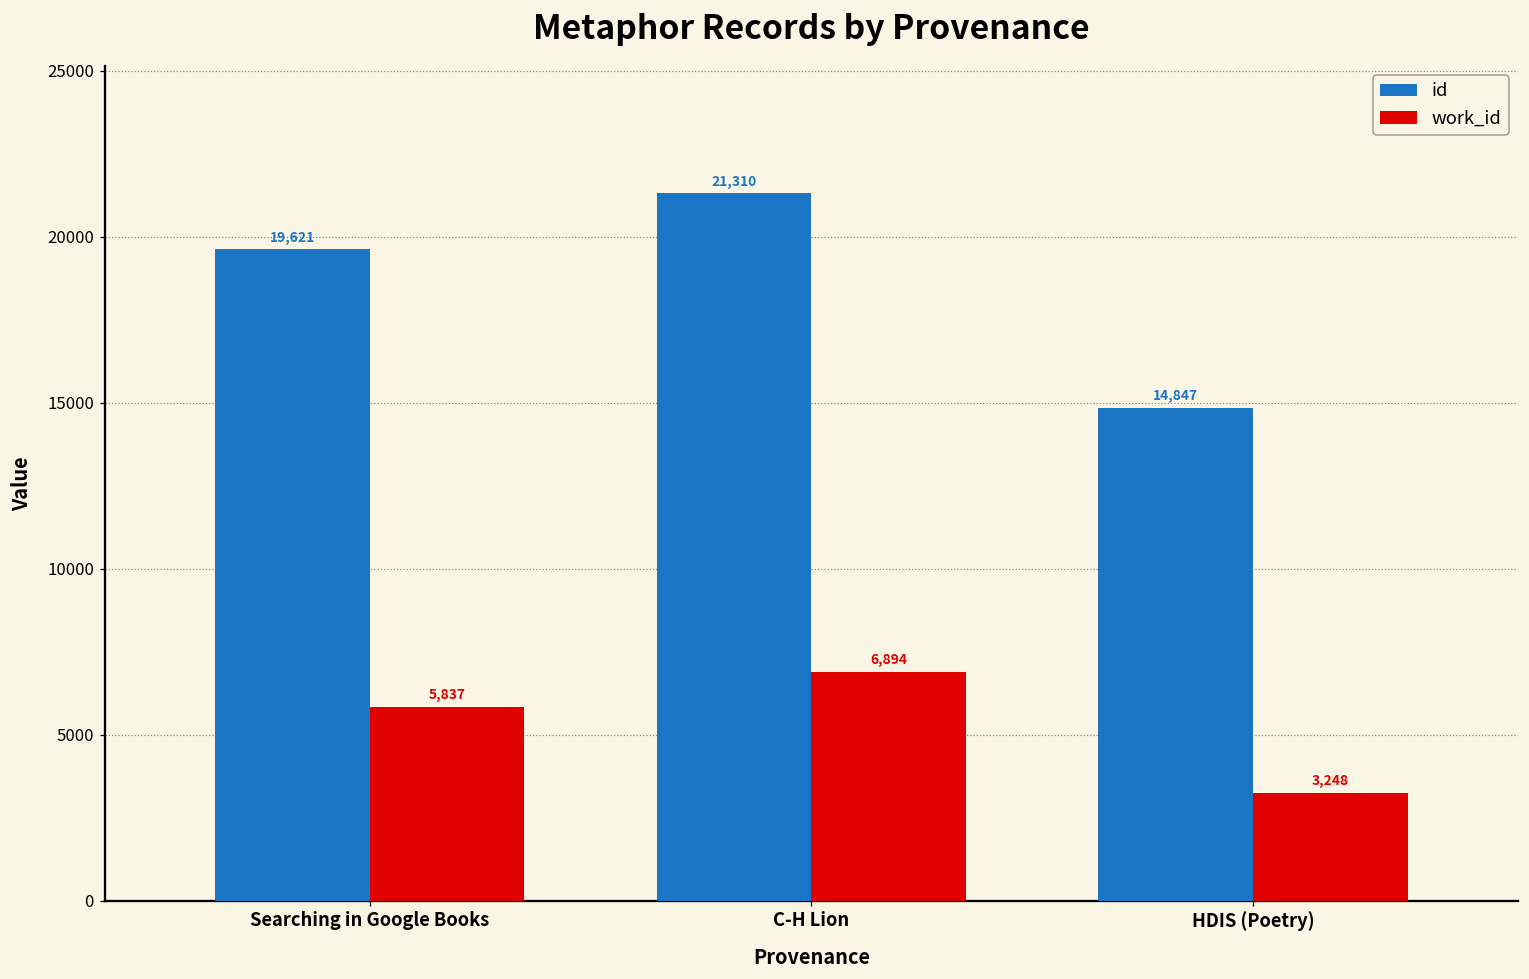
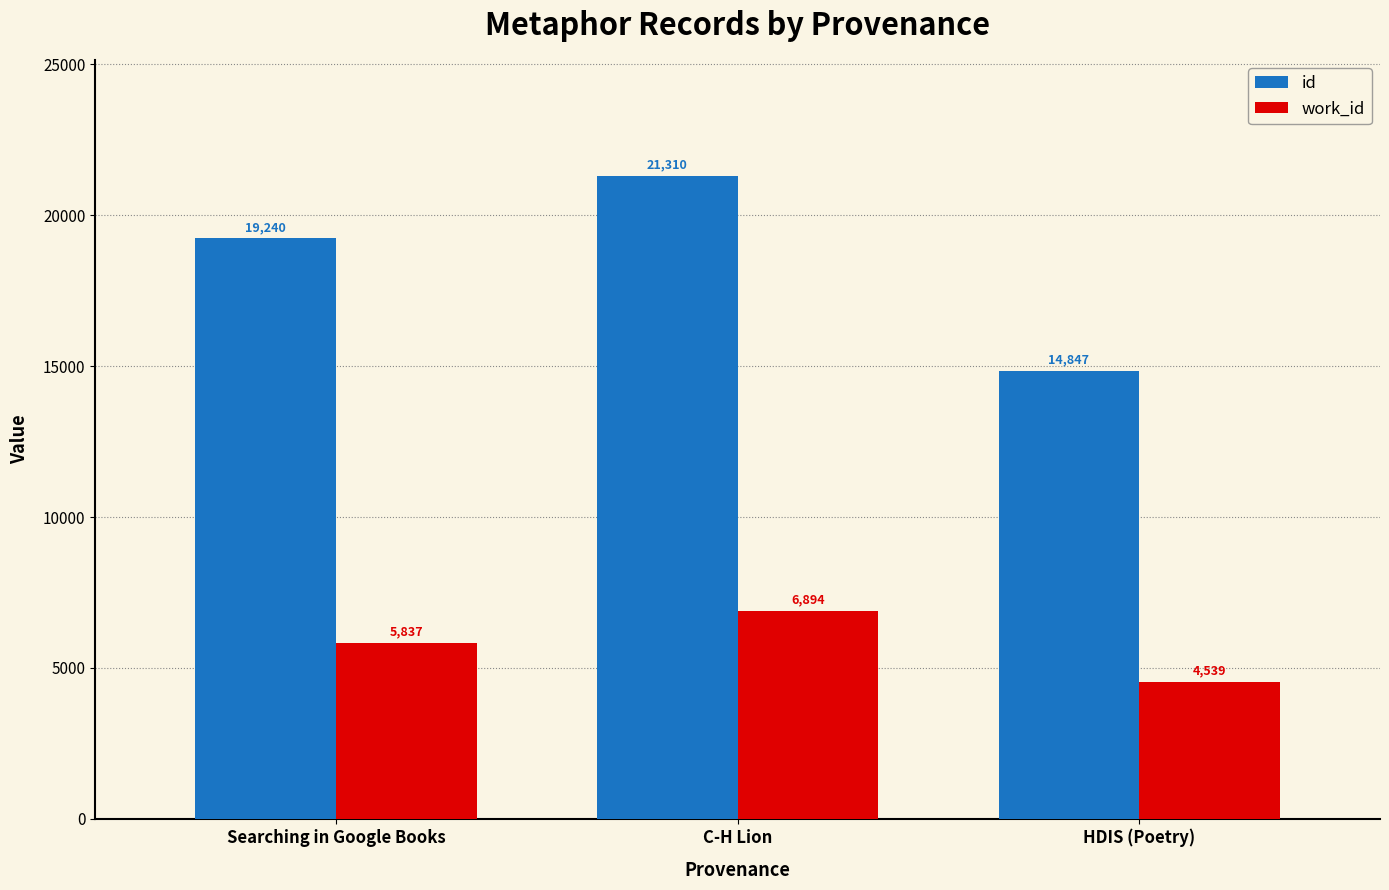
id, Searching in Google Books: 19,621 -> 19,240
work_id, HDIS (Poetry): 3,248 -> 4,539
